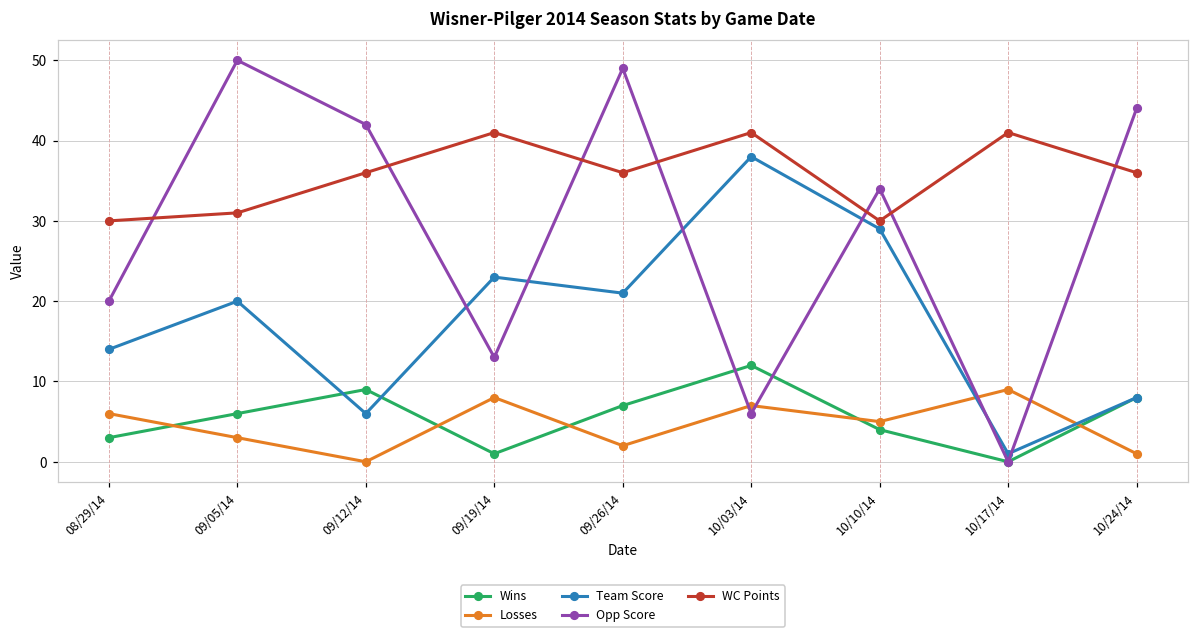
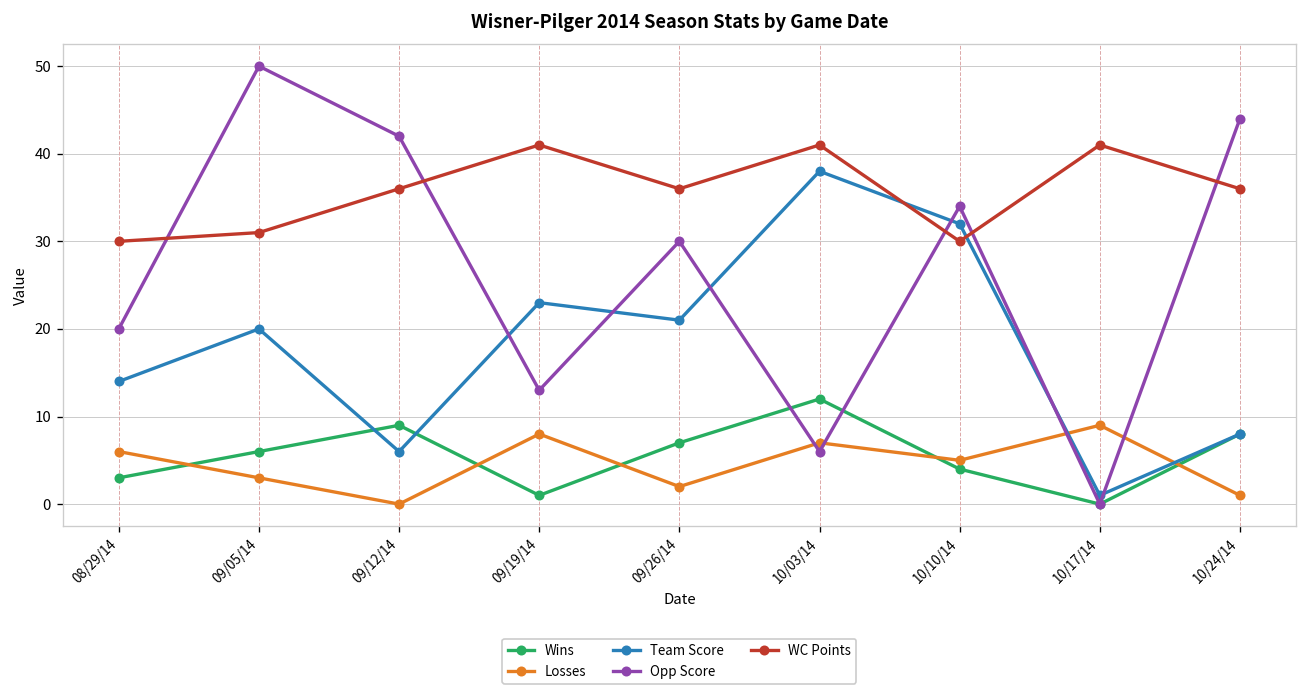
Opp Score, 09/26/14: 49 -> 30
Team Score, 10/10/14: 29 -> 32
